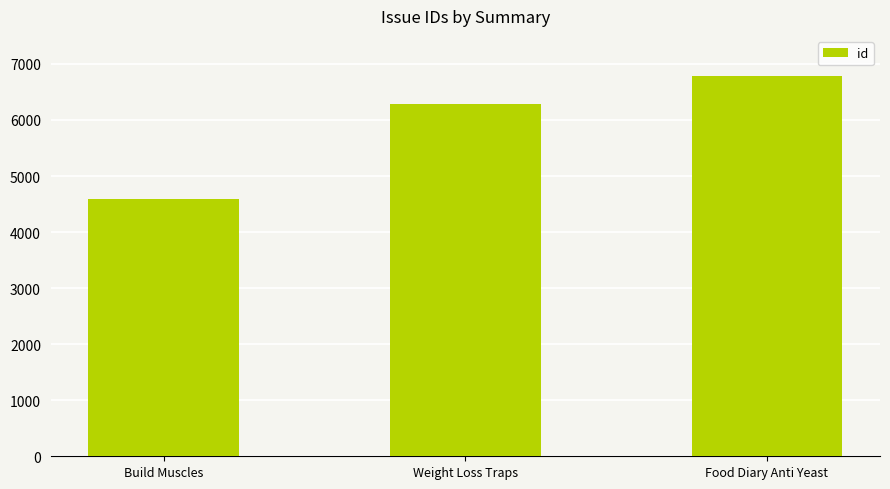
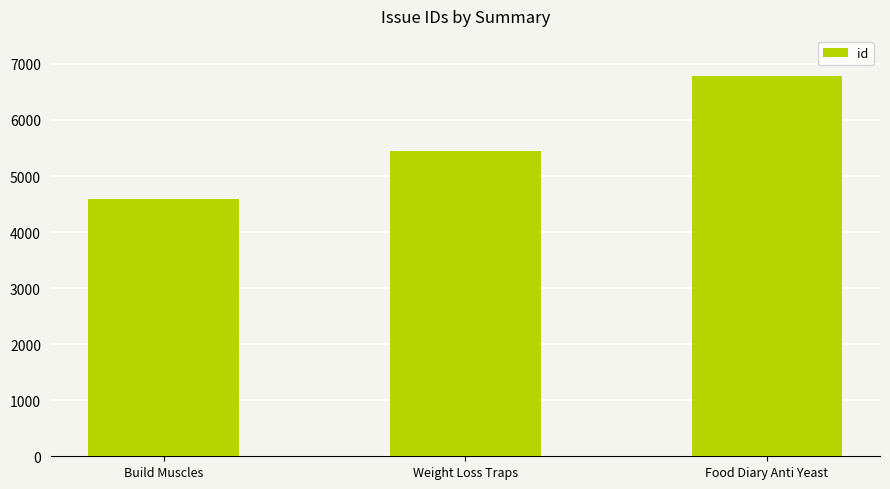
Weight Loss Traps: 6300 -> 5500
